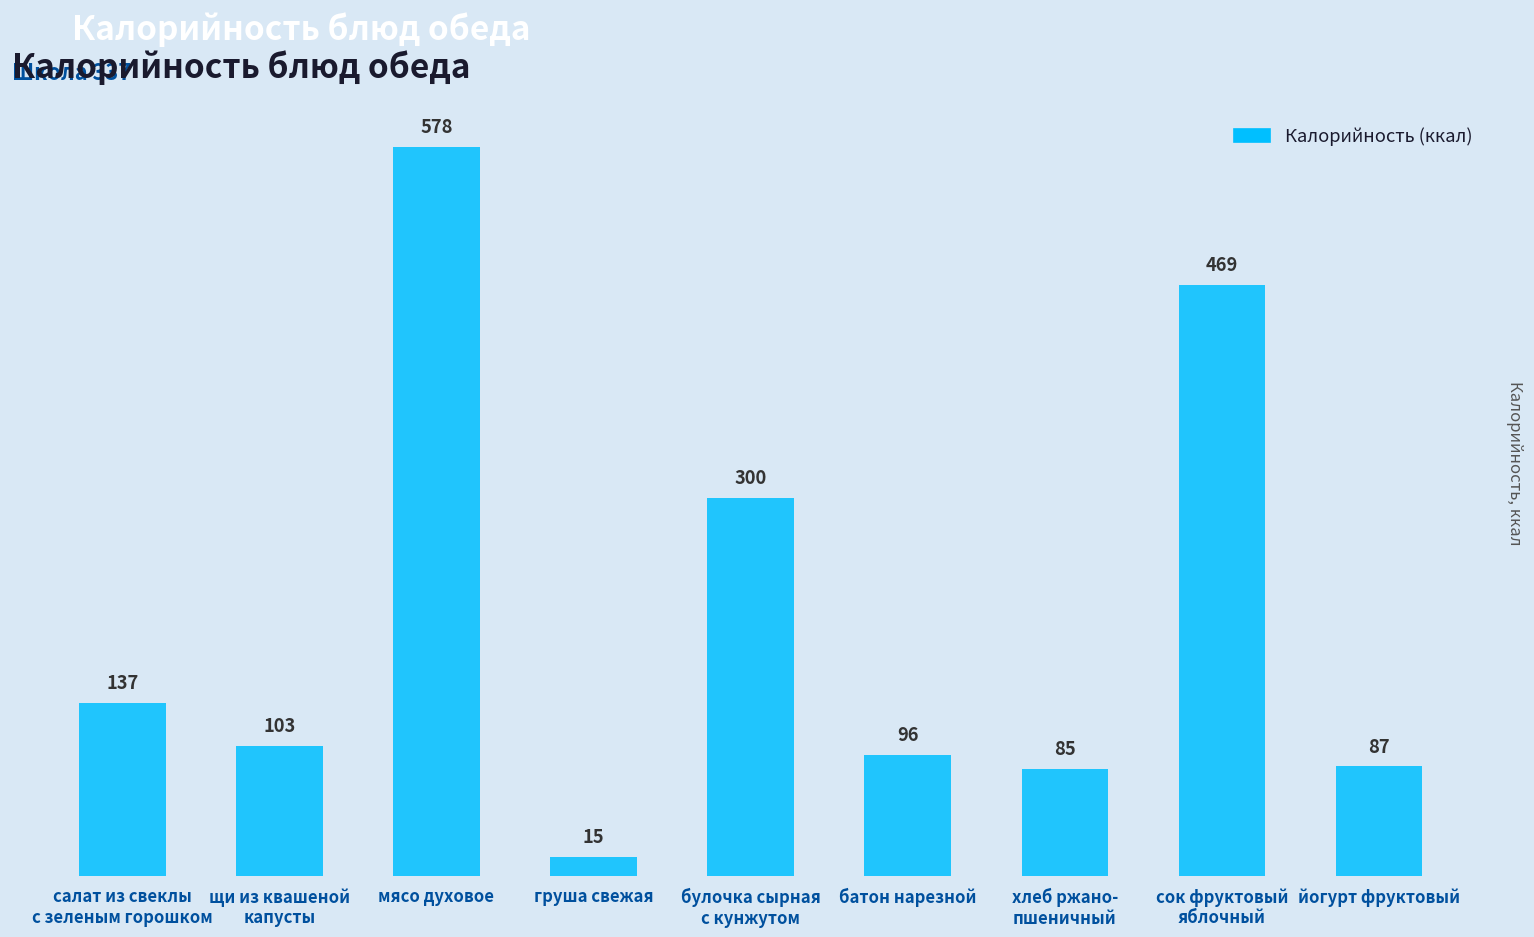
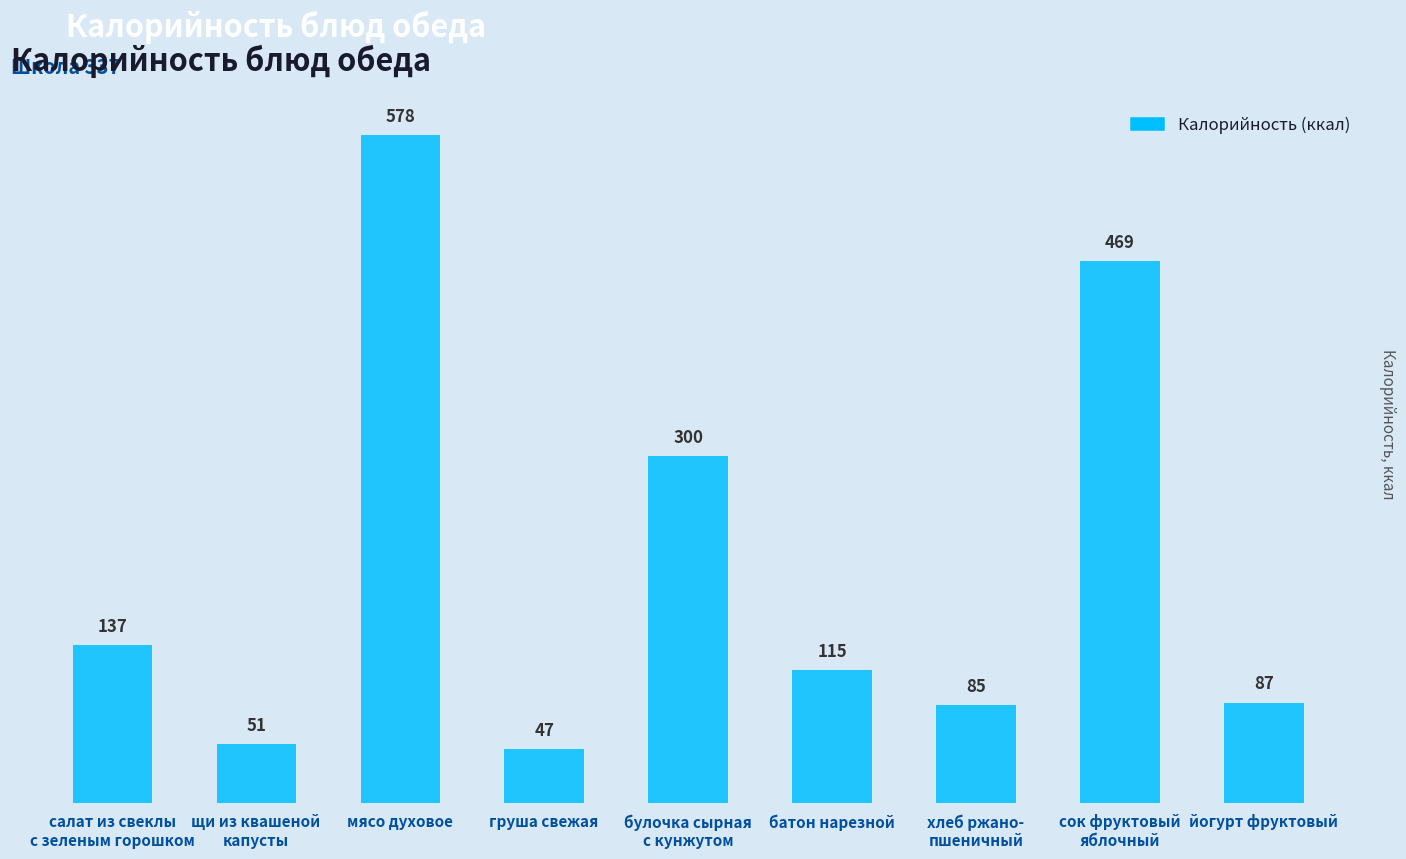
щи из квашеной капусты: 103 -> 51
груша свежая: 15 -> 47
батон нарезной: 96 -> 115
